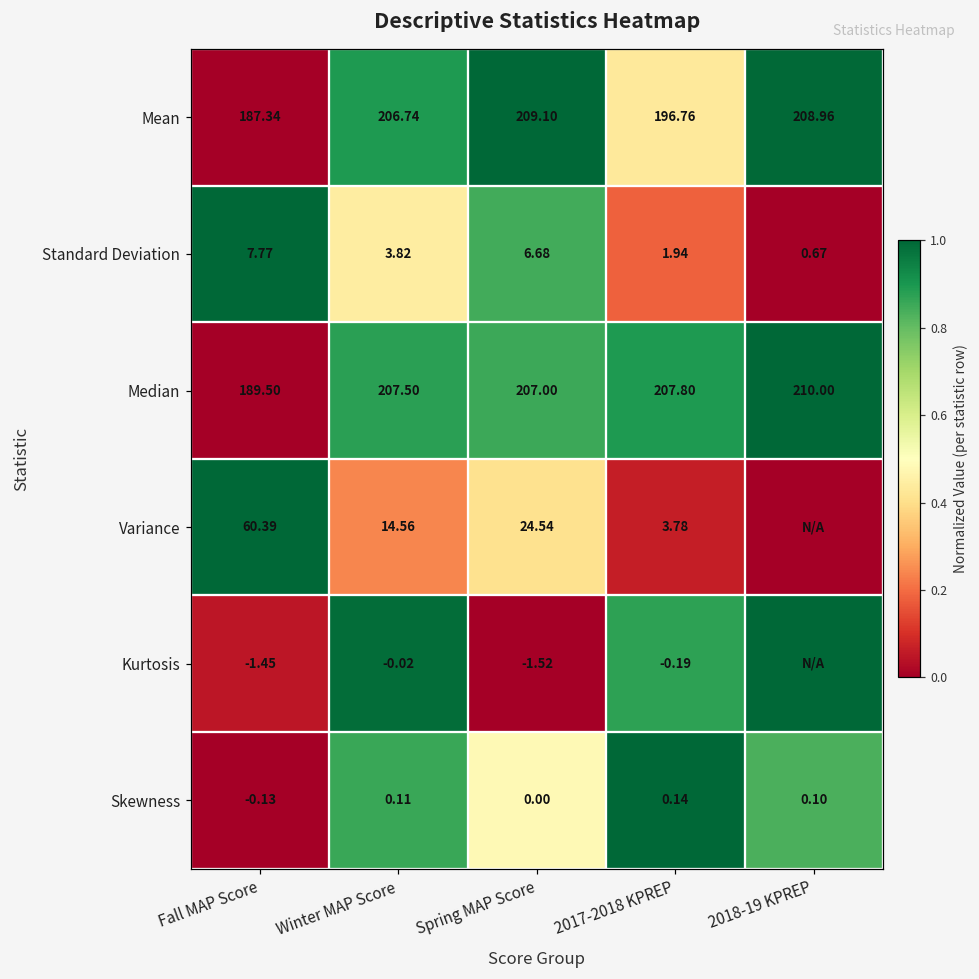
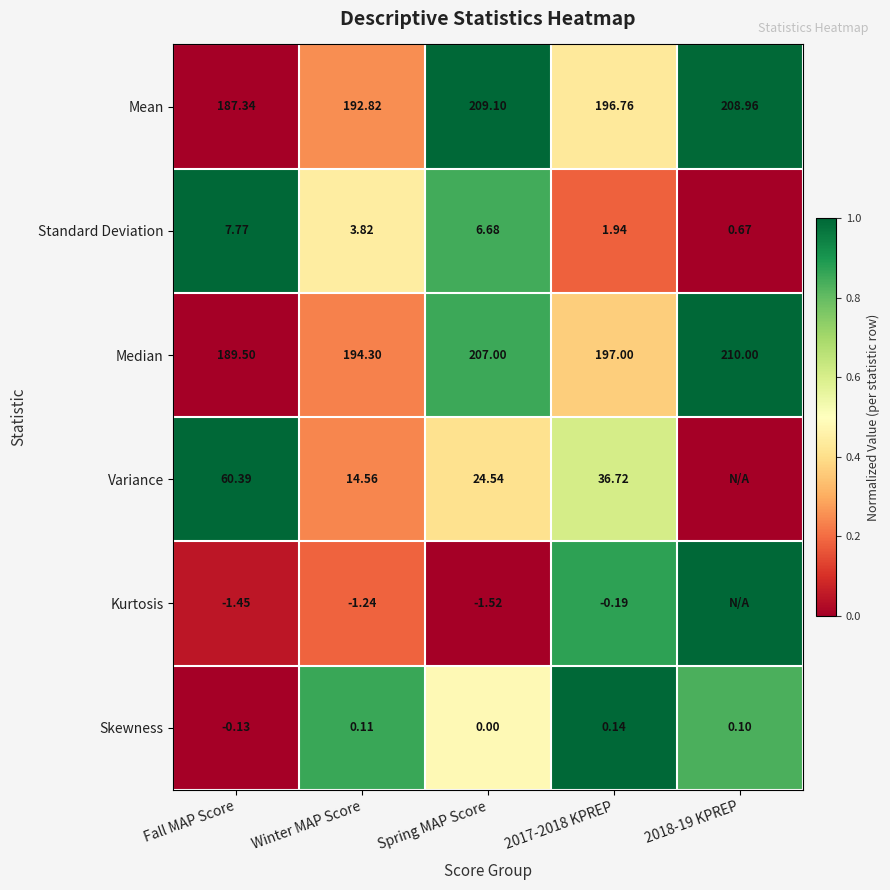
Mean, Winter MAP Score: 206.74 -> 192.82
Median, Winter MAP Score: 207.50 -> 194.30
Median, 2017-2018 KPREP: 207.80 -> 197.00
Variance, 2017-2018 KPREP: 3.78 -> 36.72
Kurtosis, Winter MAP Score: -0.02 -> -1.24
